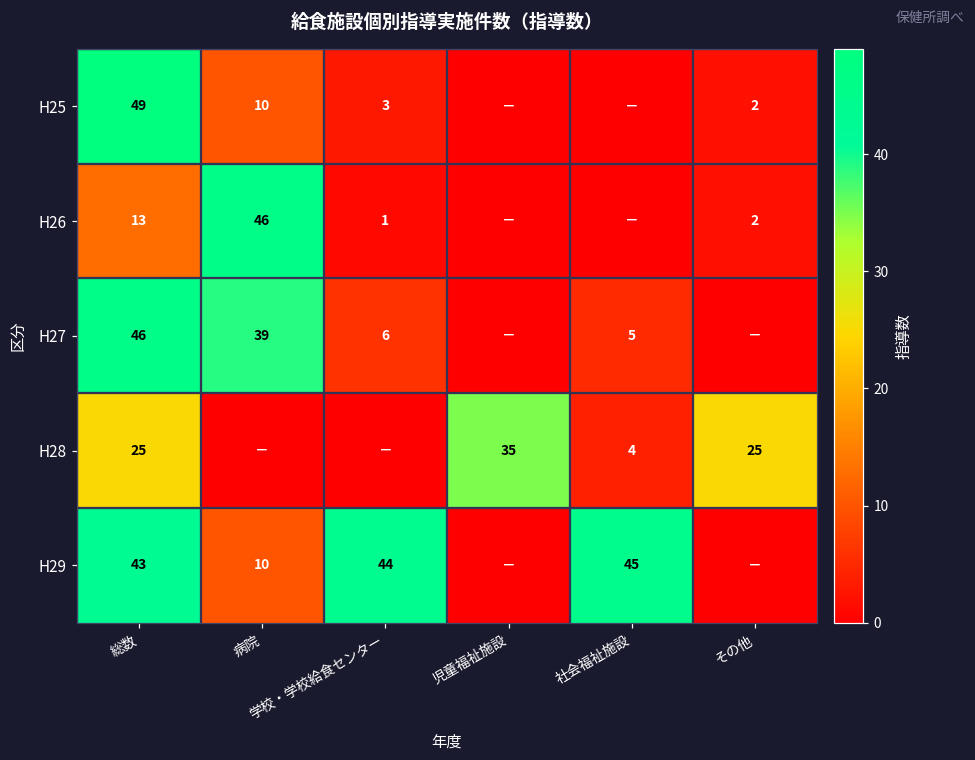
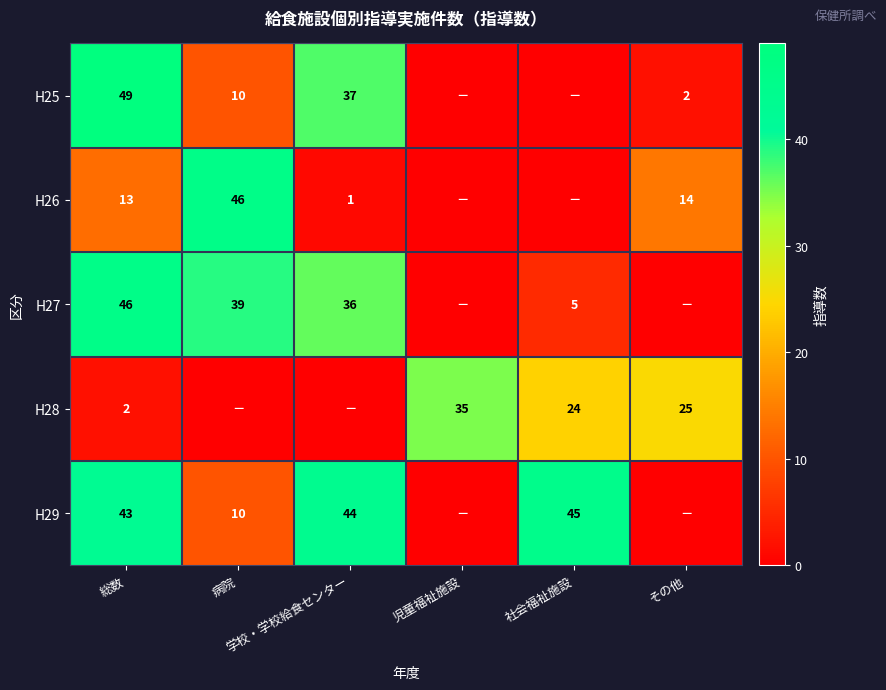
H25, 学校・学校給食センター: 3 -> 37
H26, その他: 2 -> 14
H27, 学校・学校給食センター: 6 -> 36
H28, 総数: 25 -> 2
H28, 社会福祉施設: 4 -> 24
